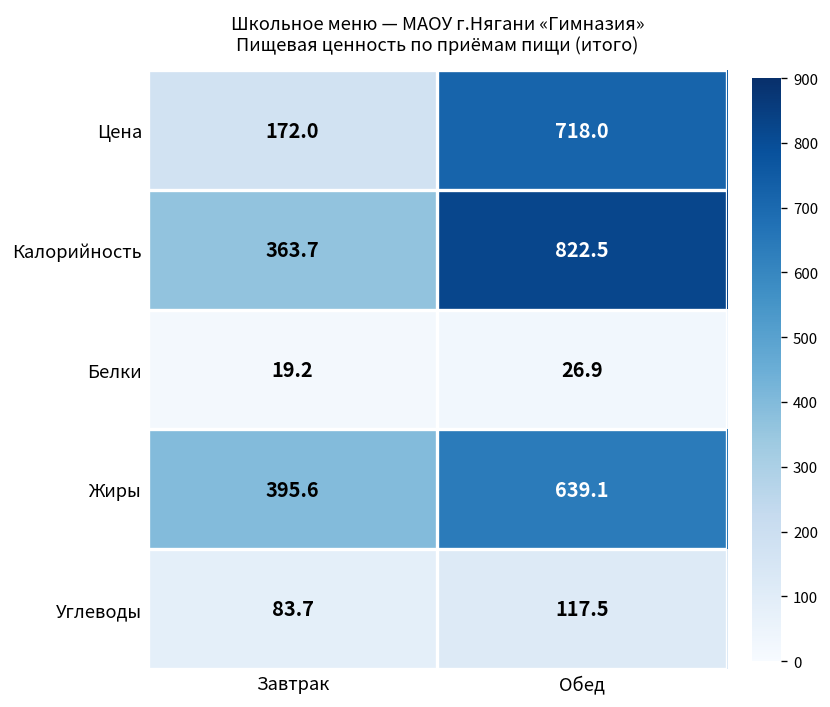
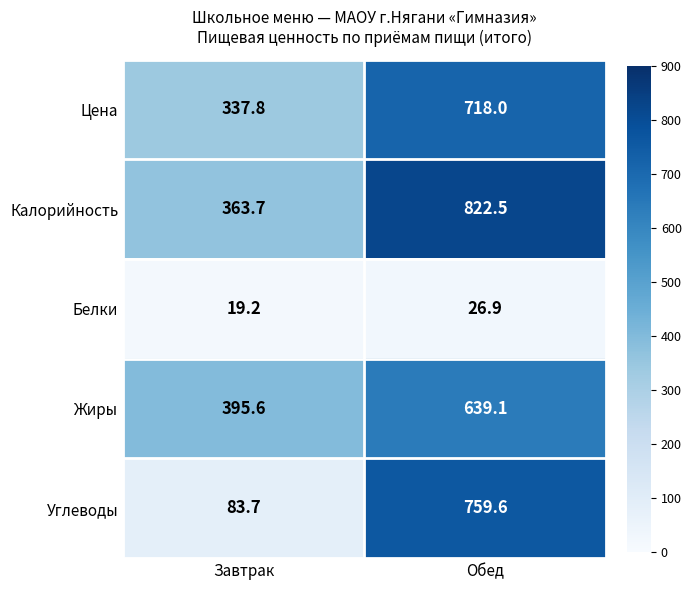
Цена, Завтрак: 172.0 -> 337.8
Углеводы, Обед: 117.5 -> 759.6
